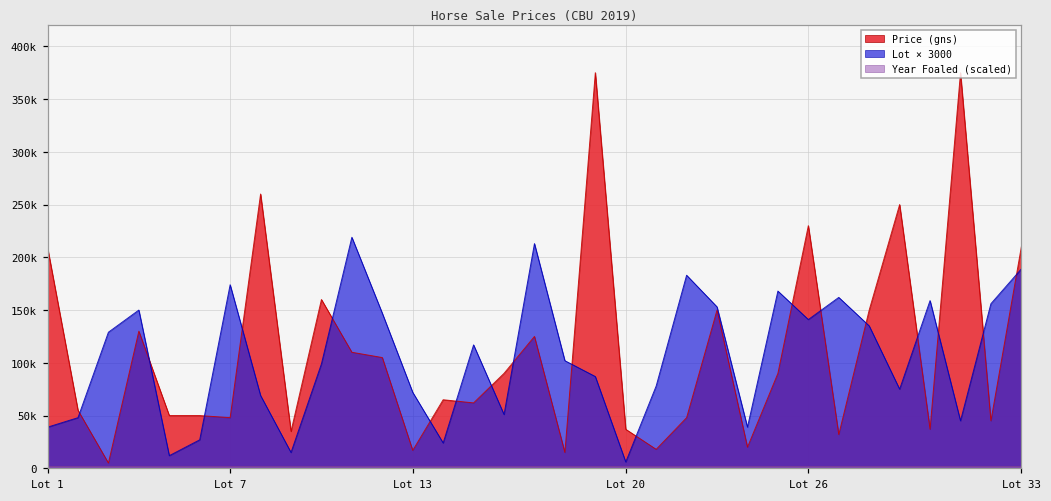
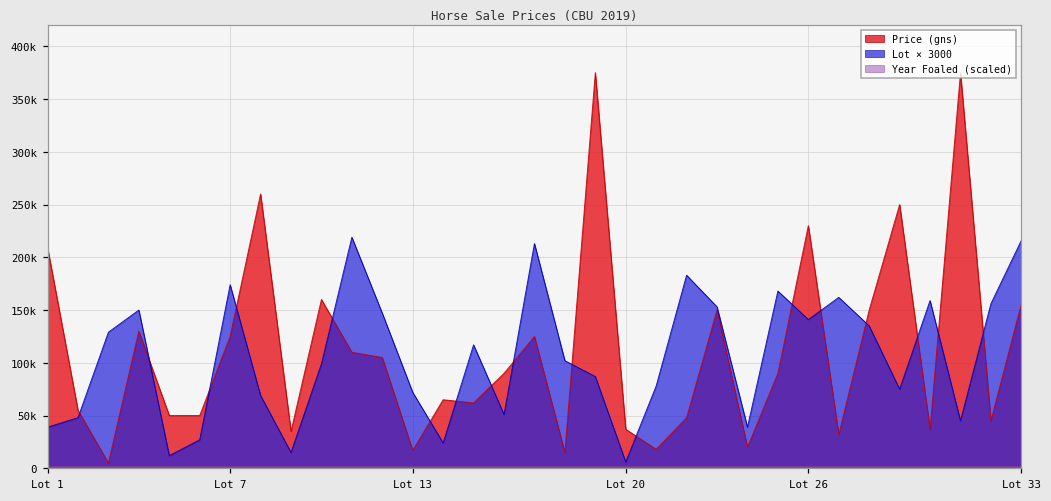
Price (gns), Lot 7: 50000 -> 130000
Price (gns), Lot 33: 210000 -> 160000
Lot × 3000, Lot 33: 190000 -> 220000
